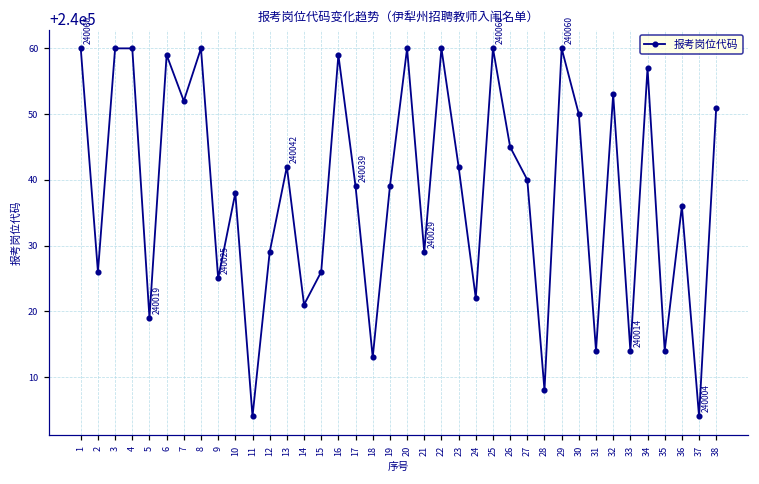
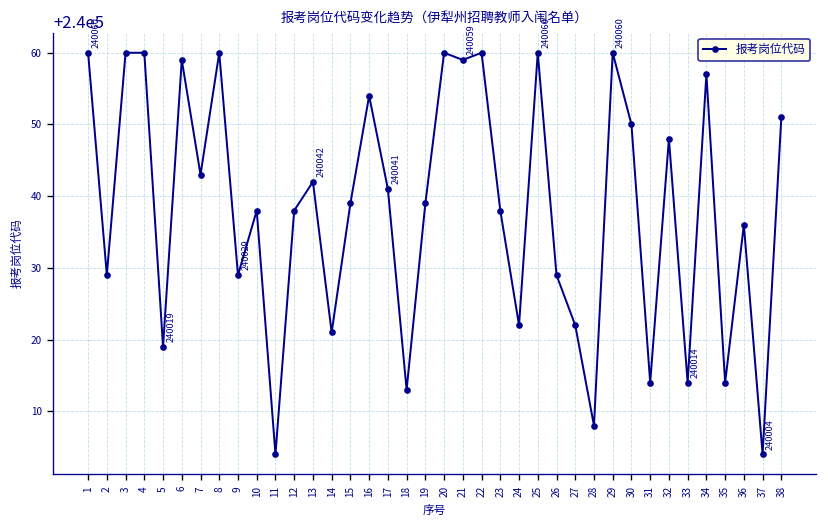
2: 240026 -> 240029
7: 240052 -> 240043
9: 240025 -> 240029
12: 240029 -> 240038
15: 240026 -> 240039
16: 240059 -> 240054
17: 240039 -> 240041
21: 240029 -> 240059
23: 240042 -> 240038
26: 240045 -> 240029
27: 240040 -> 240022
32: 240053 -> 240048
